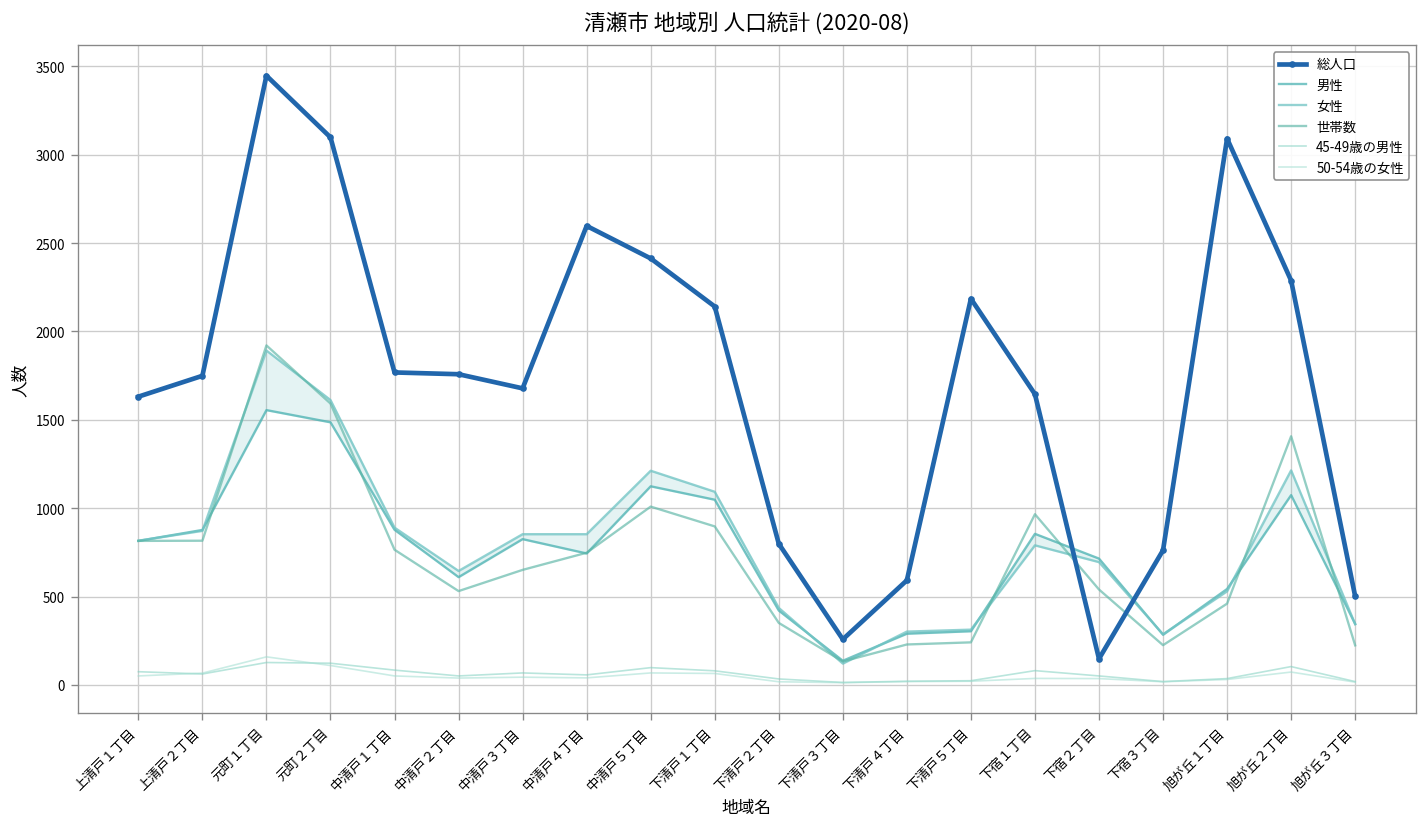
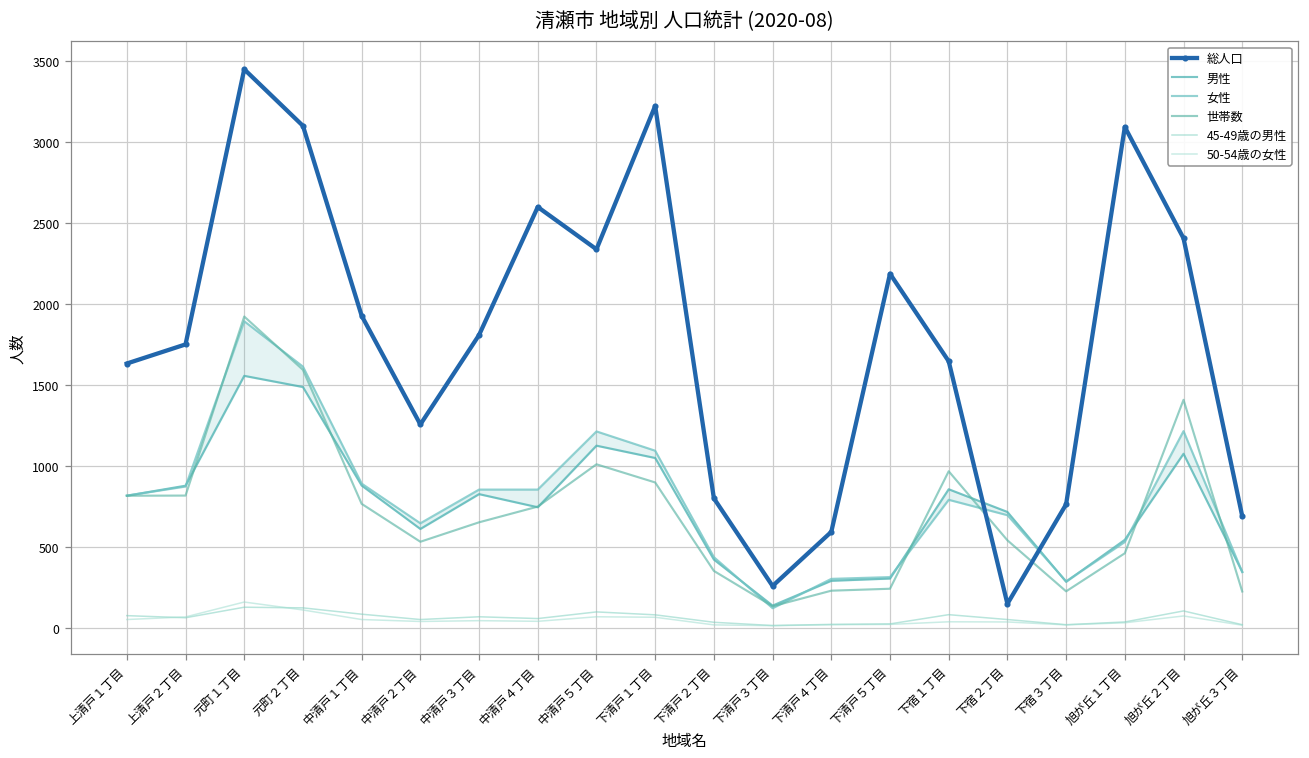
総人口, 中清戸１丁目: 1770 -> 1930
総人口, 中清戸２丁目: 1760 -> 1260
総人口, 中清戸３丁目: 1680 -> 1810
総人口, 中清戸５丁目: 2410 -> 2340
総人口, 下清戸１丁目: 2140 -> 3220
総人口, 旭が丘２丁目: 2290 -> 2400
総人口, 旭が丘３丁目: 500 -> 690
